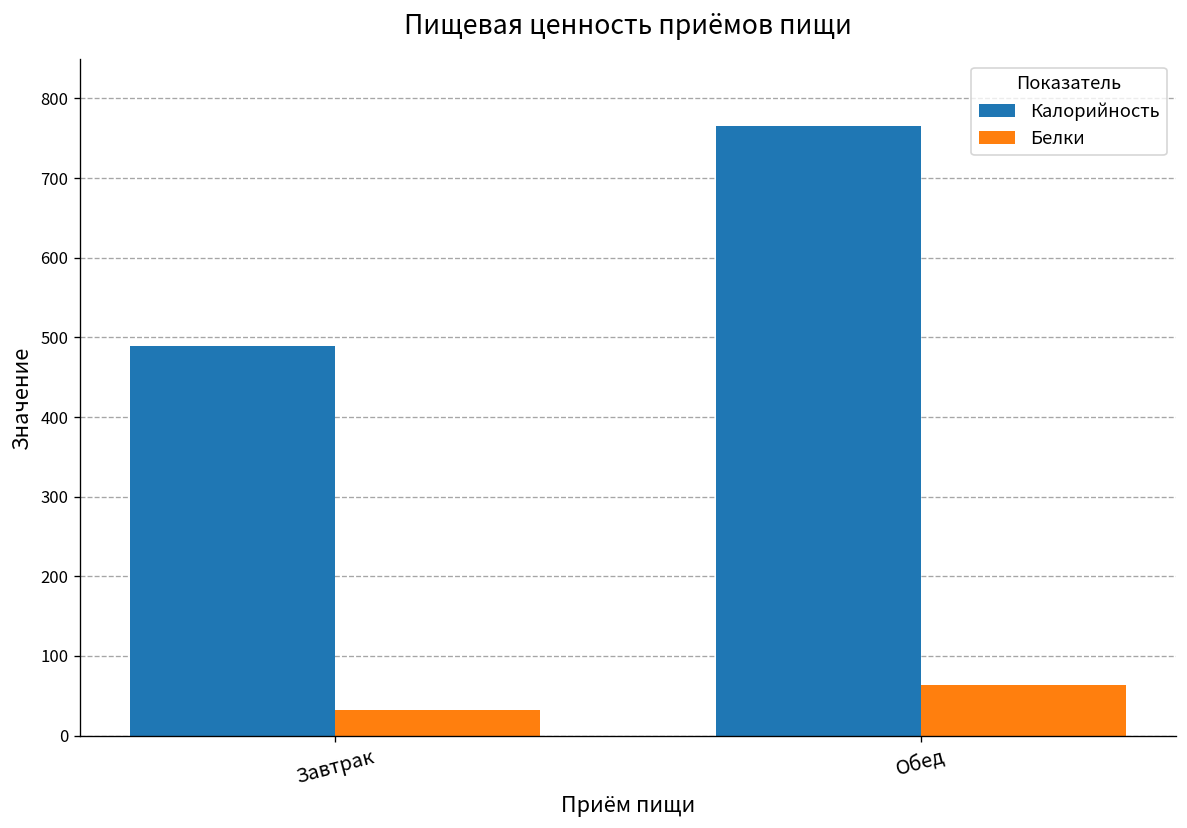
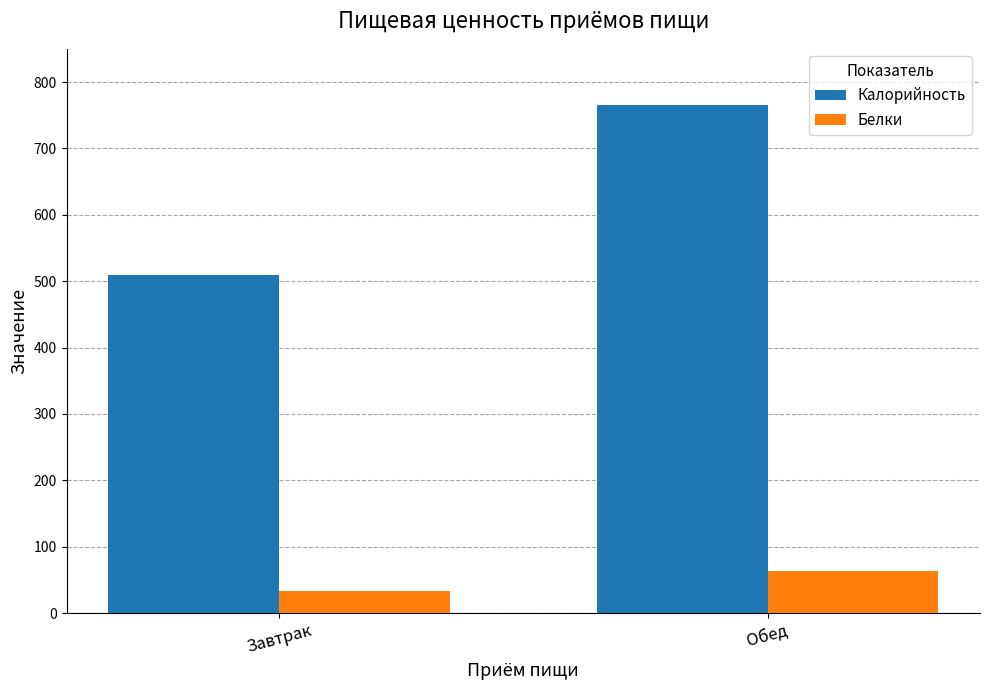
Калорийность, Завтрак: 490 -> 510
